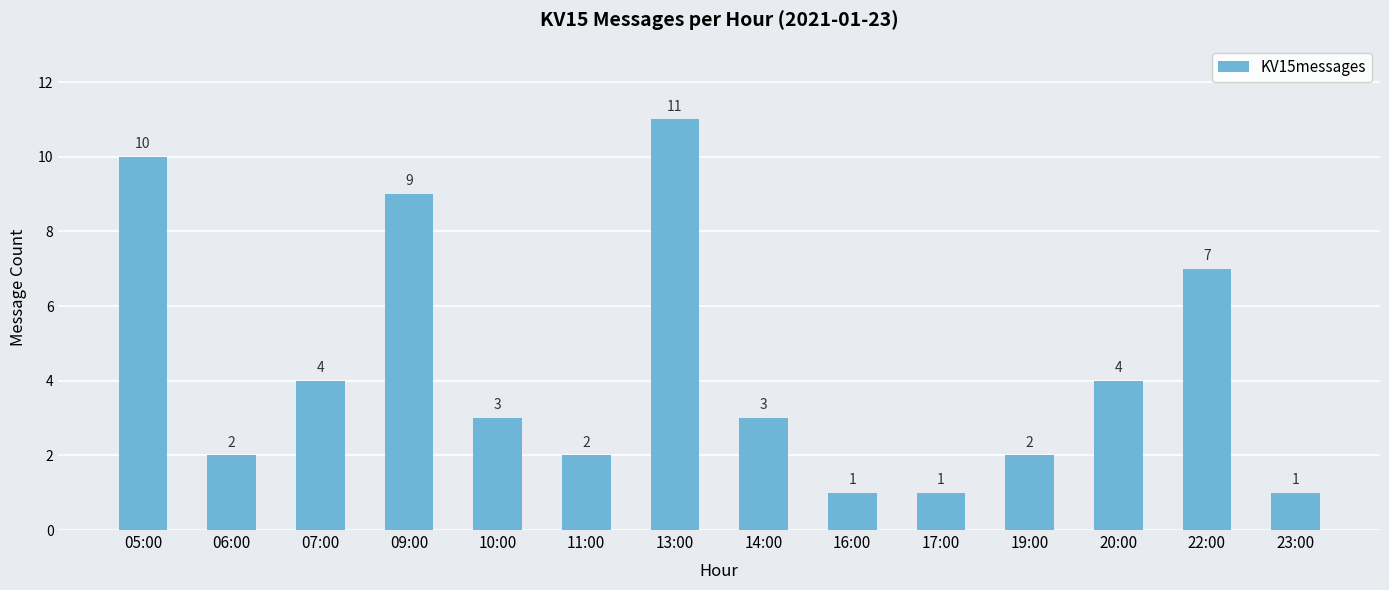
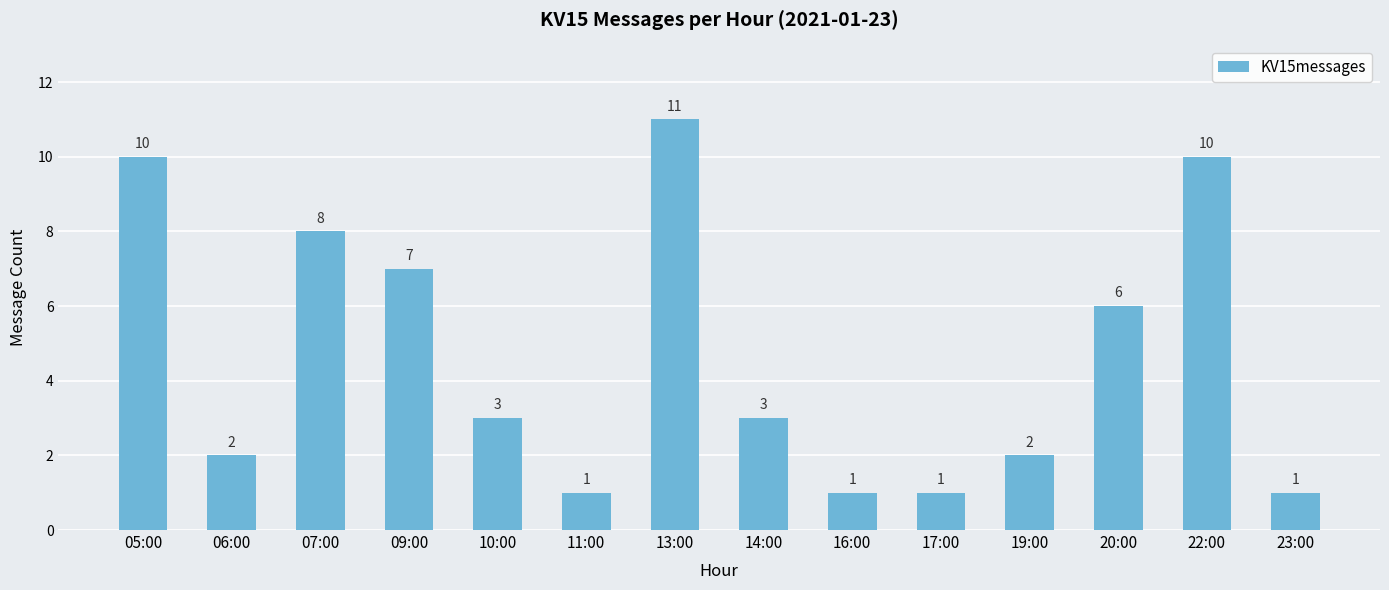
07:00: 4 -> 8
09:00: 9 -> 7
11:00: 2 -> 1
20:00: 4 -> 6
22:00: 7 -> 10
